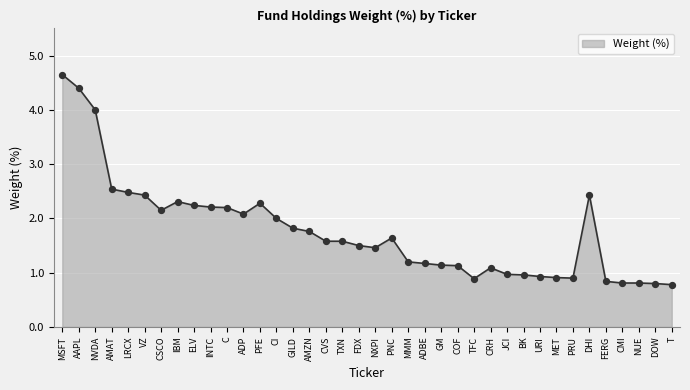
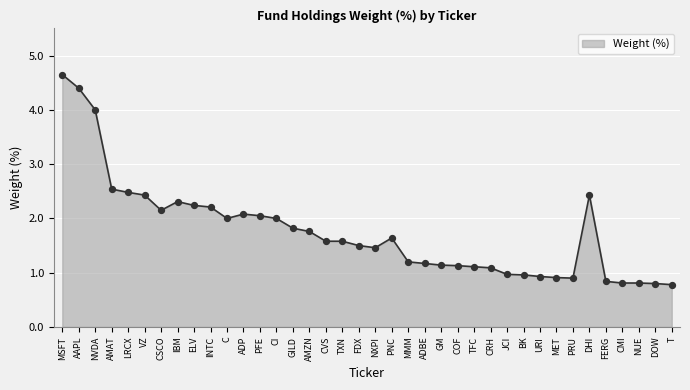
C: 2.2 -> 2.0
PFE: 2.3 -> 2.1
TFC: 0.9 -> 1.1
